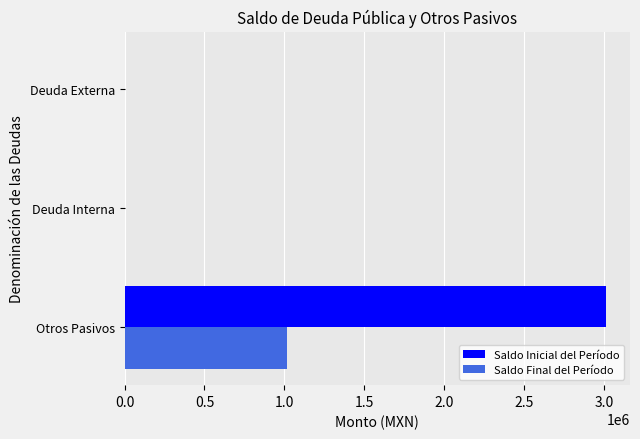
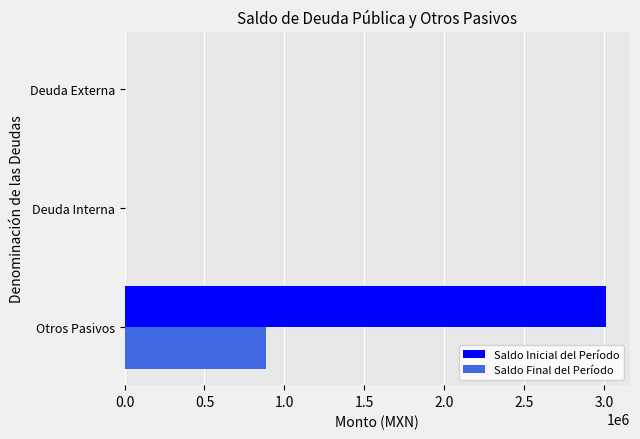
Saldo Final del Período, Otros Pasivos: 1020000 -> 890000
